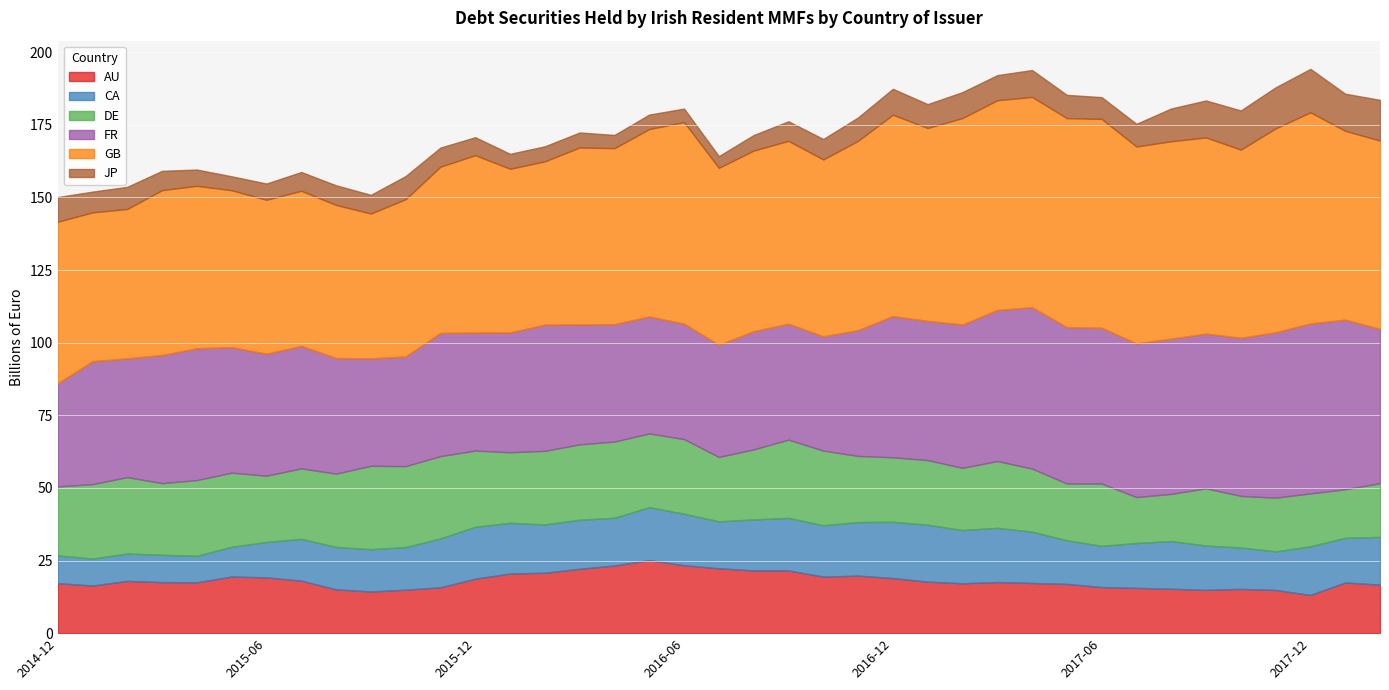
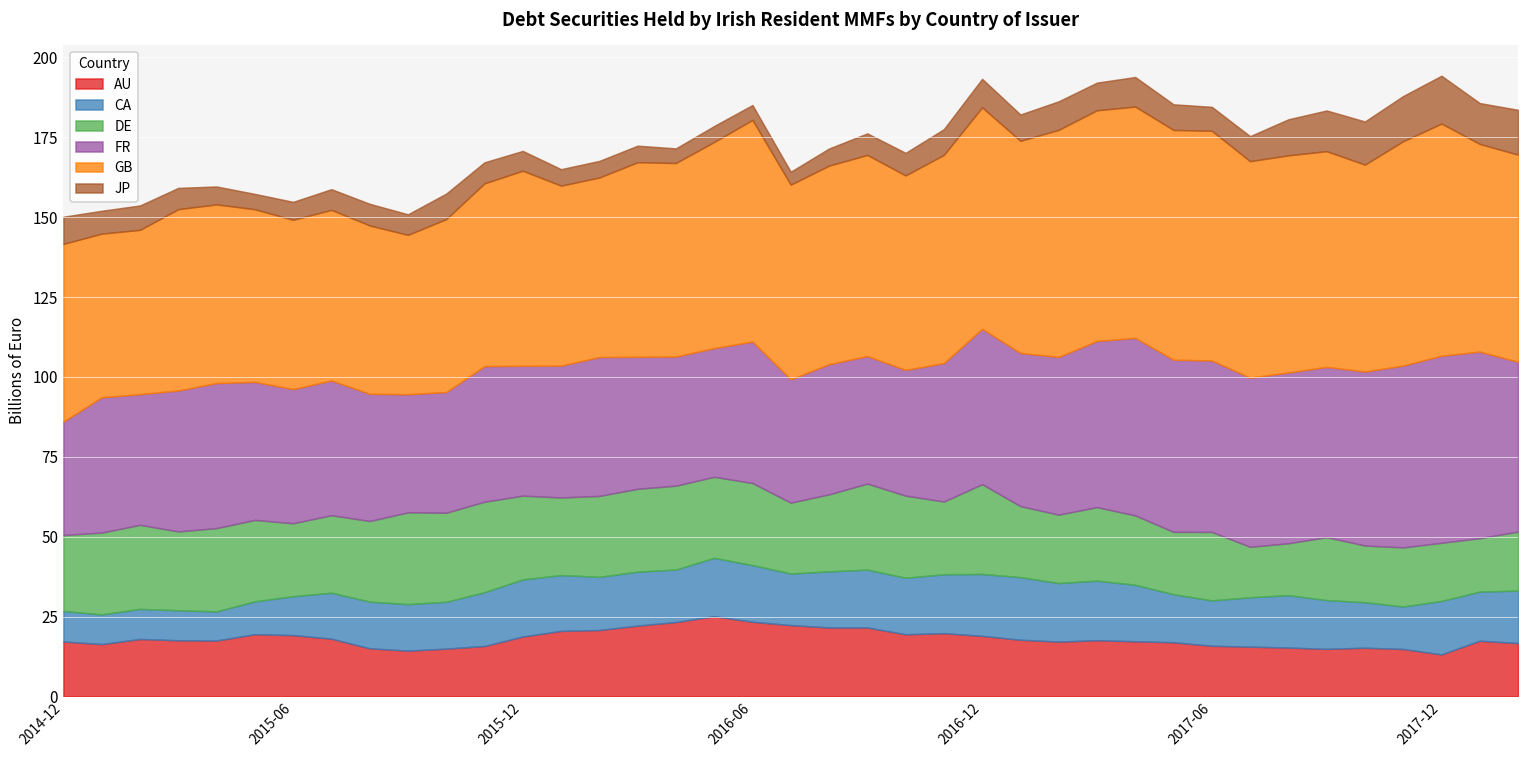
FR, 2016-06: 40 -> 44
DE, 2016-12: 22 -> 28
